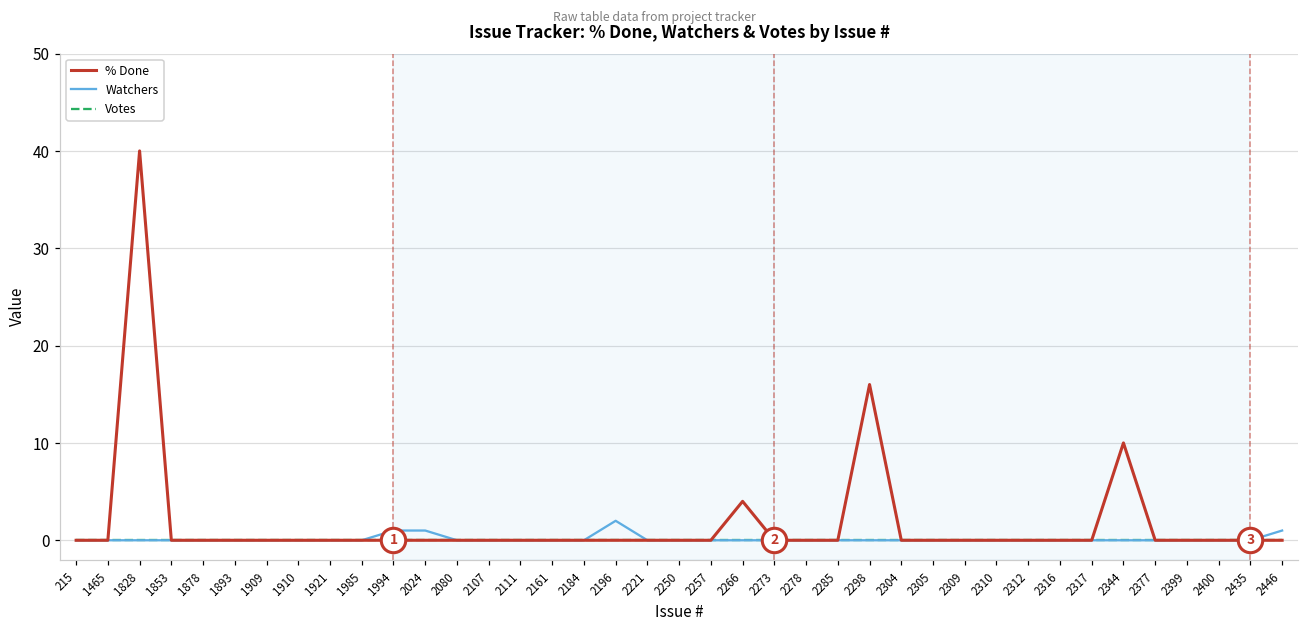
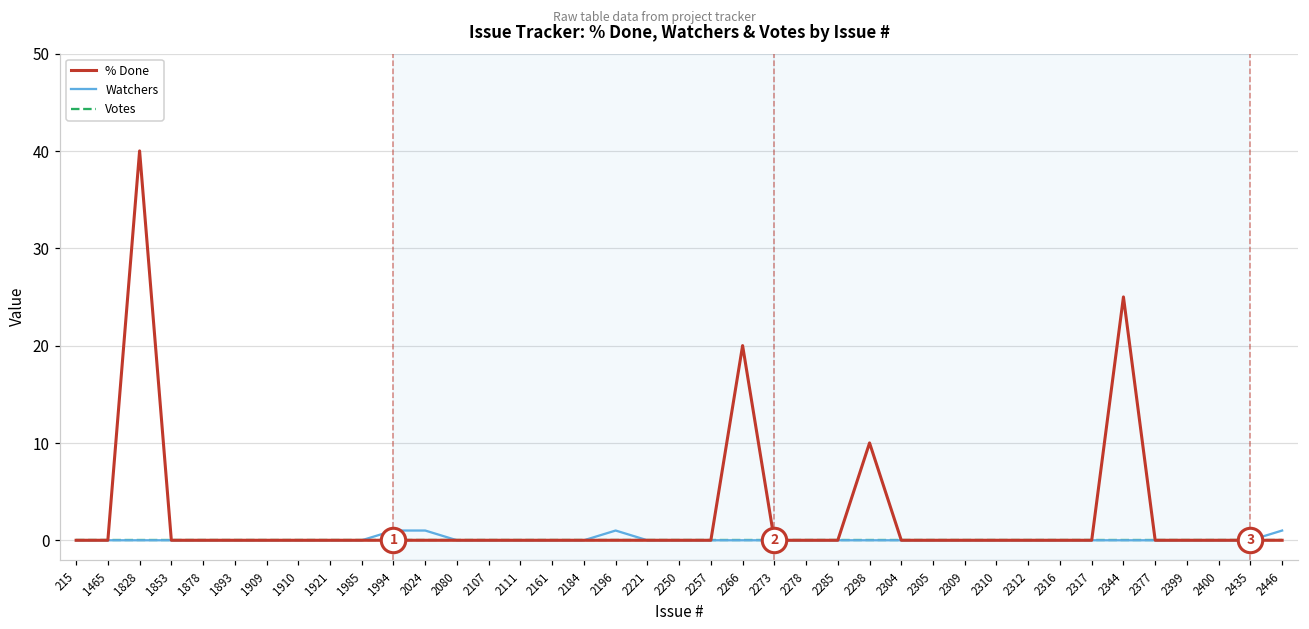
Watchers, 2196: 2 -> 1
% Done, 2266: 4 -> 20
% Done, 2298: 16 -> 10
% Done, 2344: 10 -> 25
